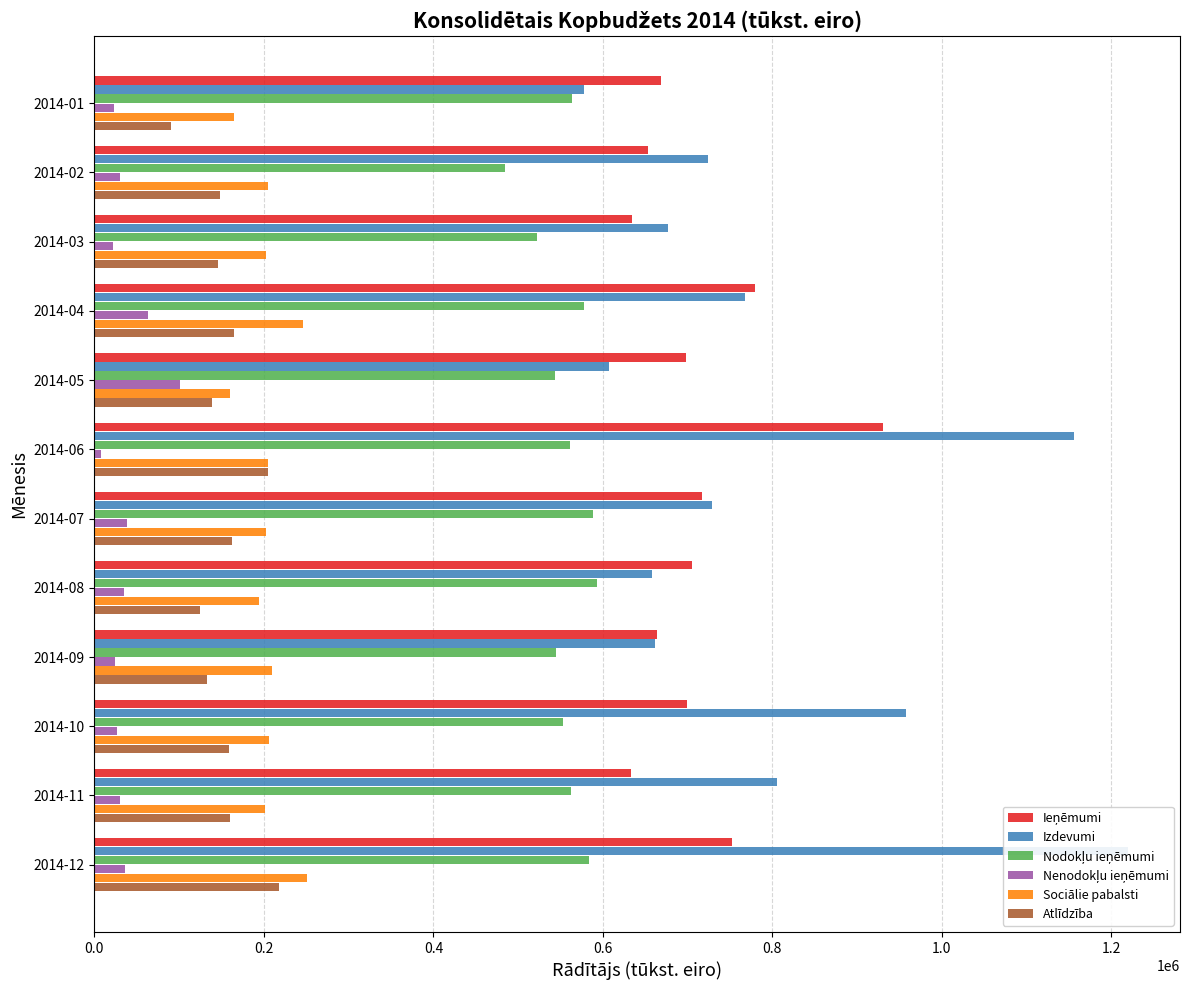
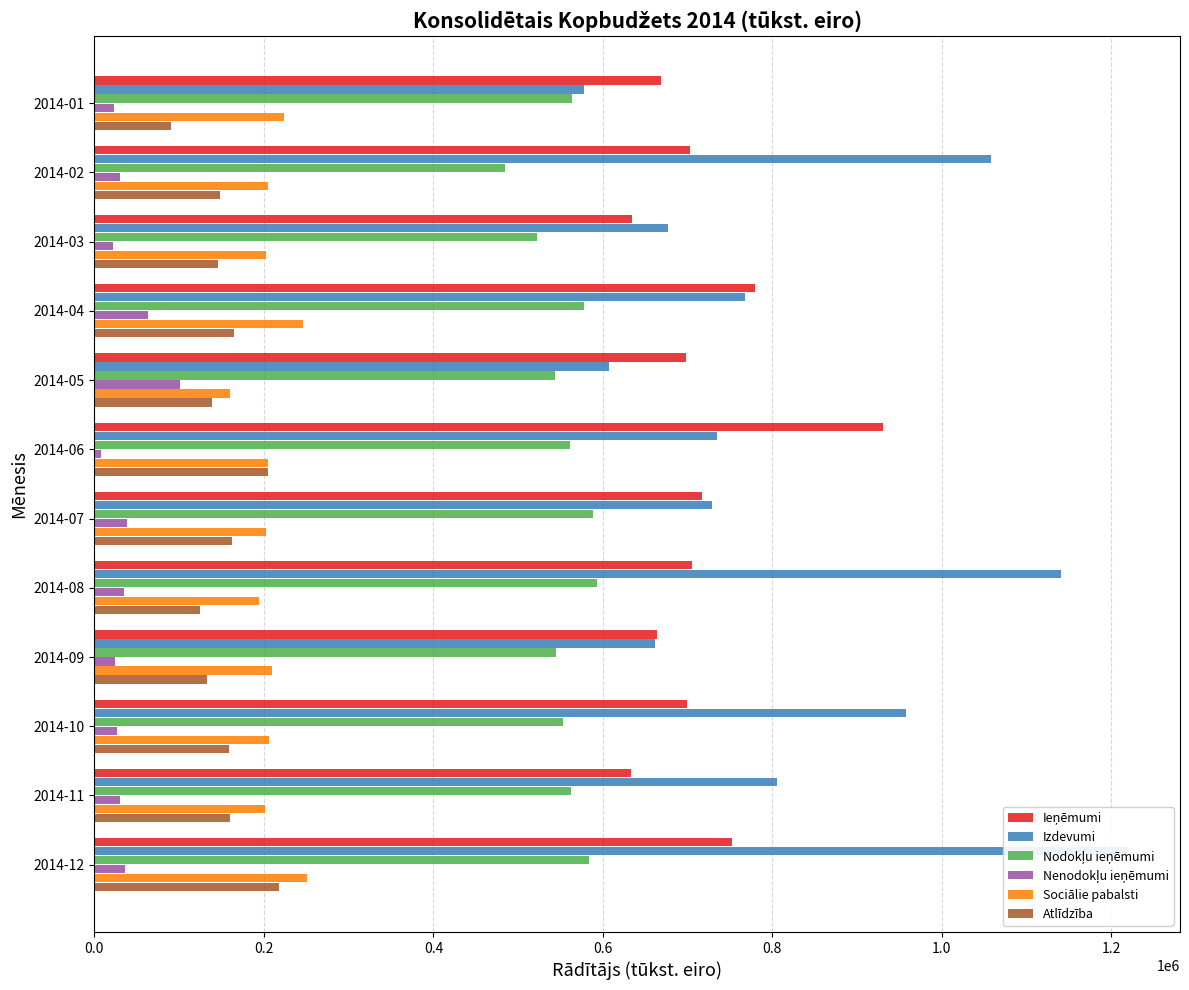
Sociālie pabalsti, 2014-01: 160000 -> 220000
Ieņēmumi, 2014-02: 650000 -> 700000
Izdevumi, 2014-02: 720000 -> 1060000
Izdevumi, 2014-06: 1160000 -> 730000
Izdevumi, 2014-08: 660000 -> 1140000
